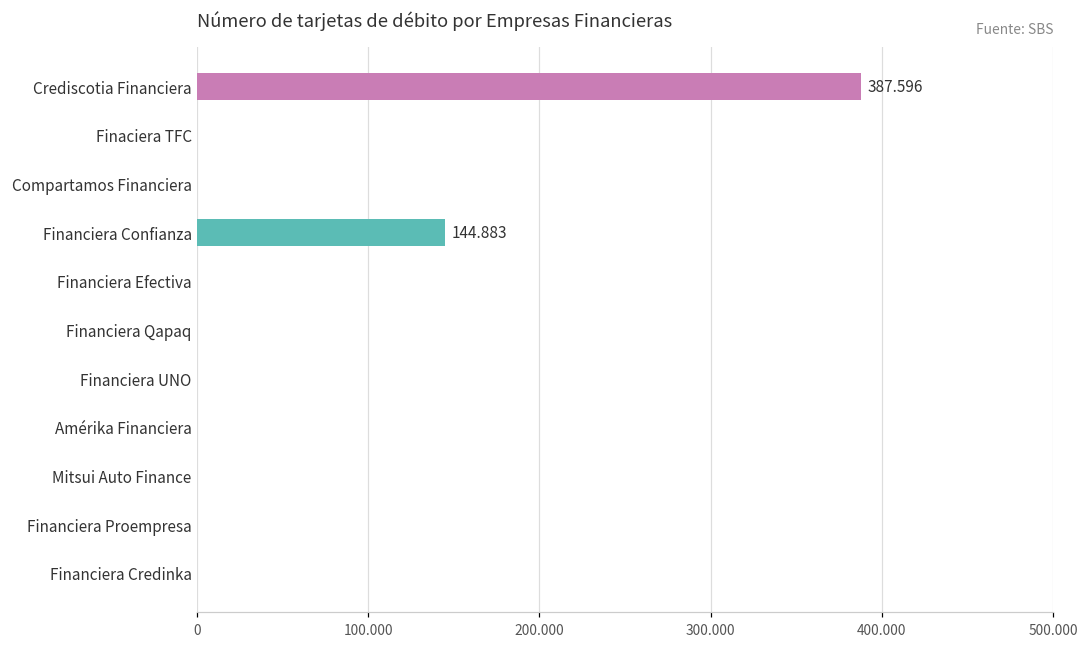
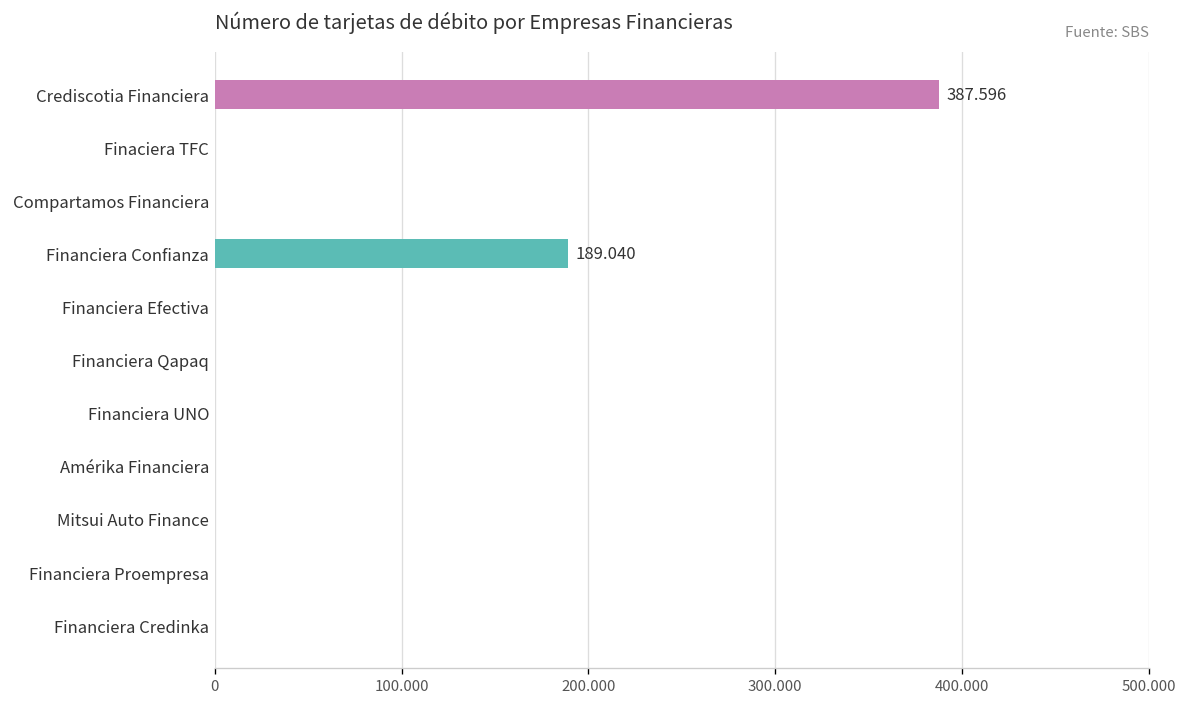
Financiera Confianza: 144.883 -> 189.040
